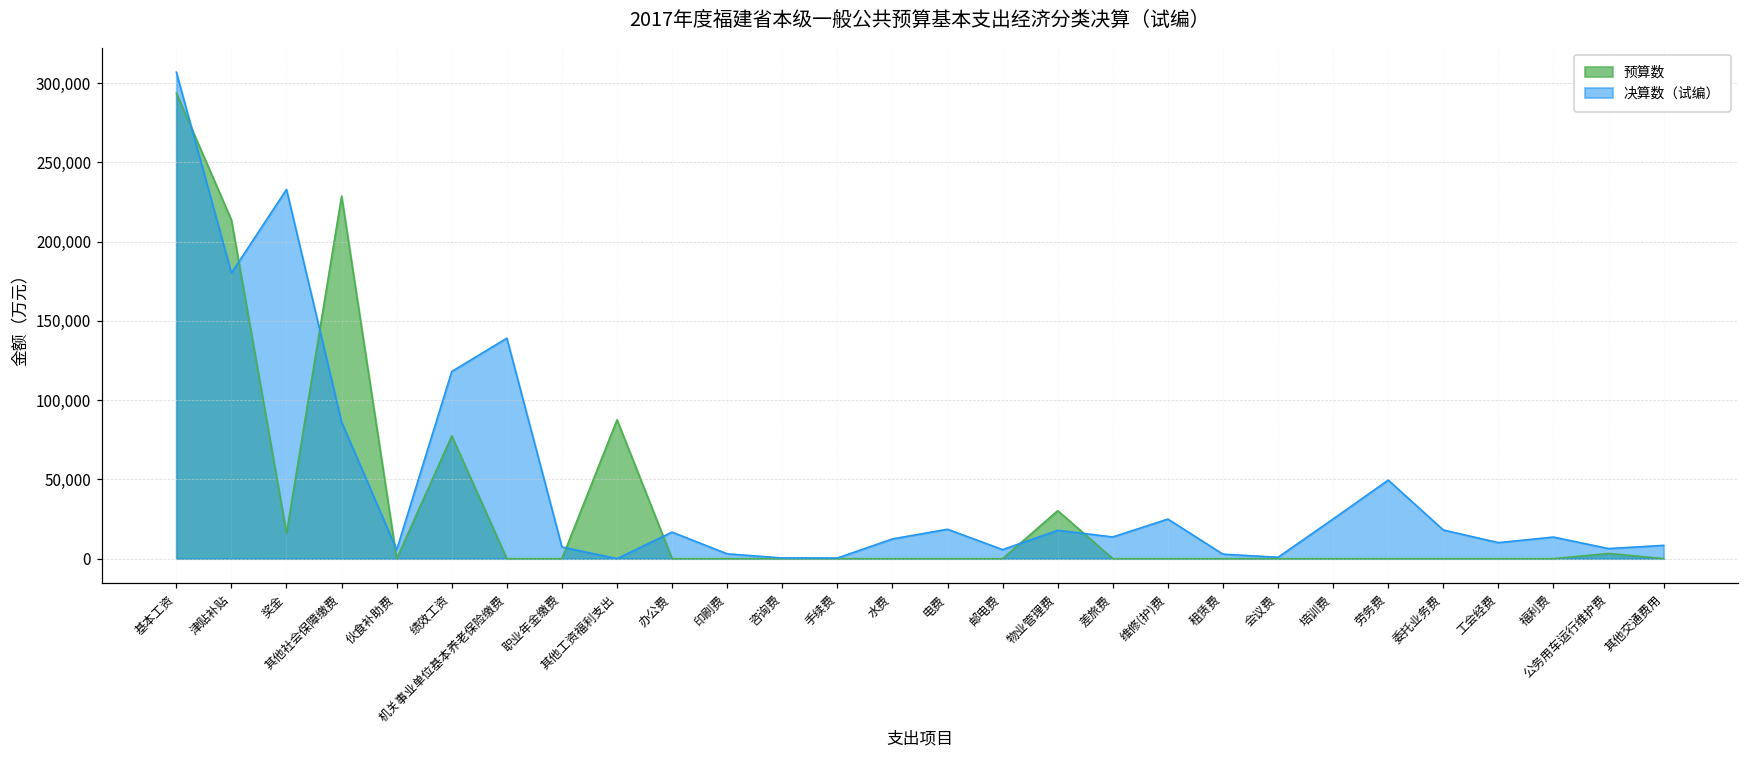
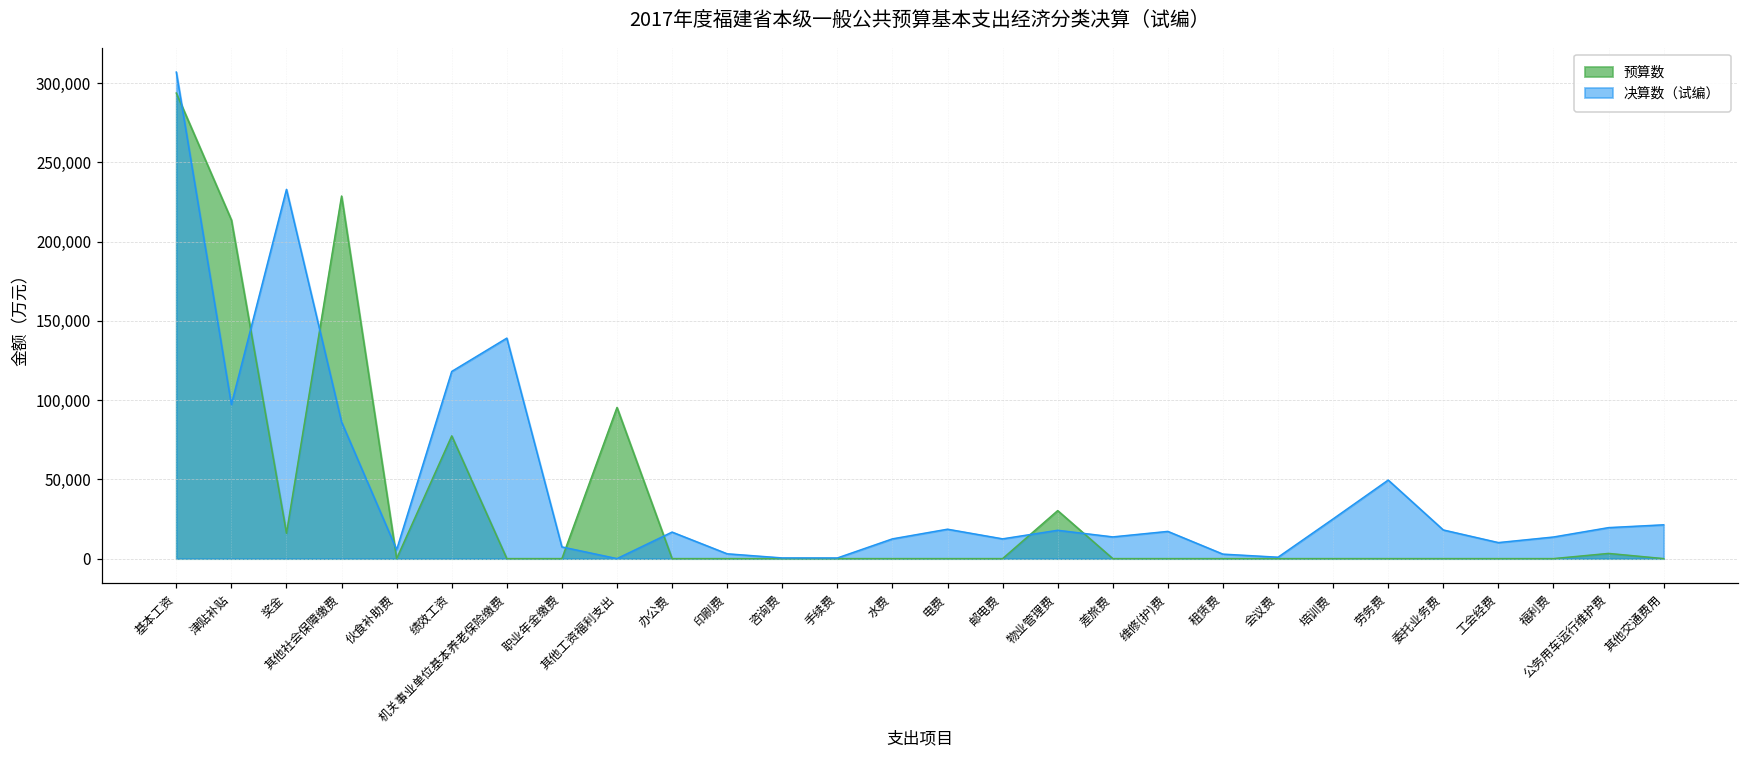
决算数（试编）, 津贴补贴: 180,000 -> 97,000
预算数, 其他工资福利支出: 88,000 -> 95,000
决算数（试编）, 邮电费: 6,000 -> 12,000
决算数（试编）, 维修(护)费: 25,000 -> 17,000
决算数（试编）, 公务用车运行维护费: 6,000 -> 20,000
决算数（试编）, 其他交通费用: 8,000 -> 21,000
